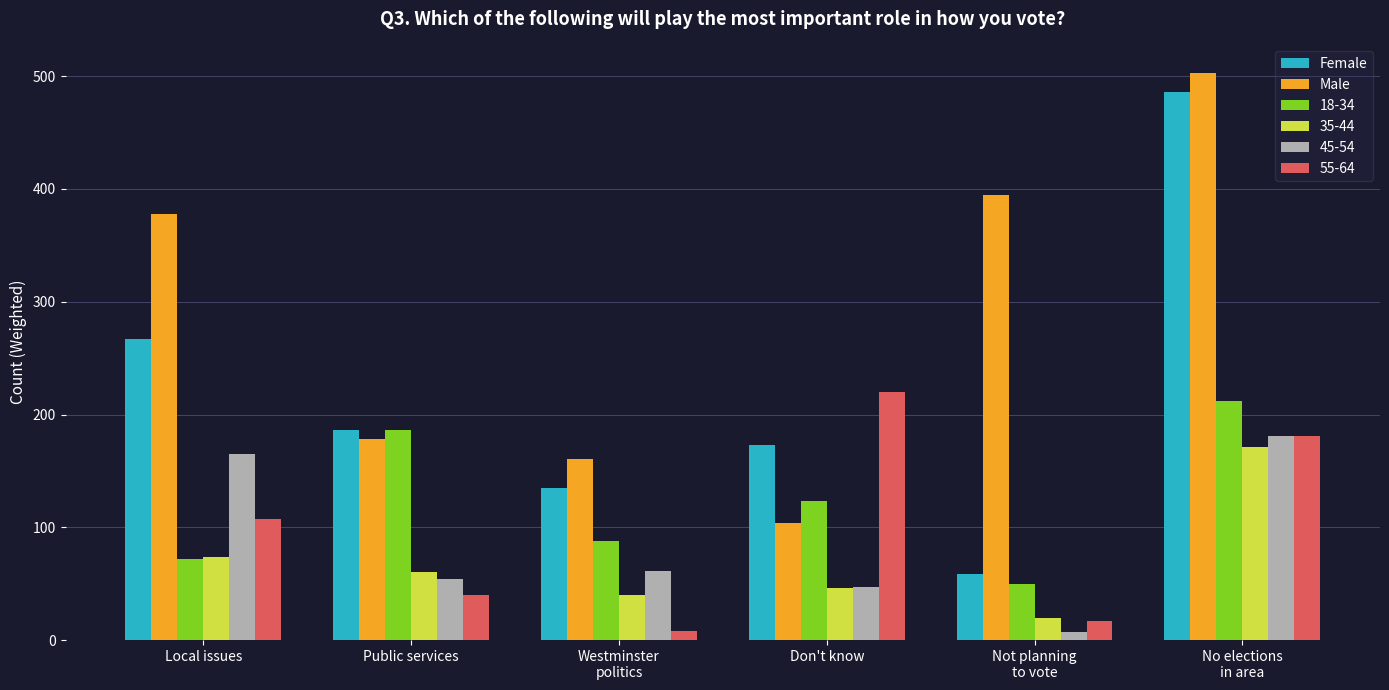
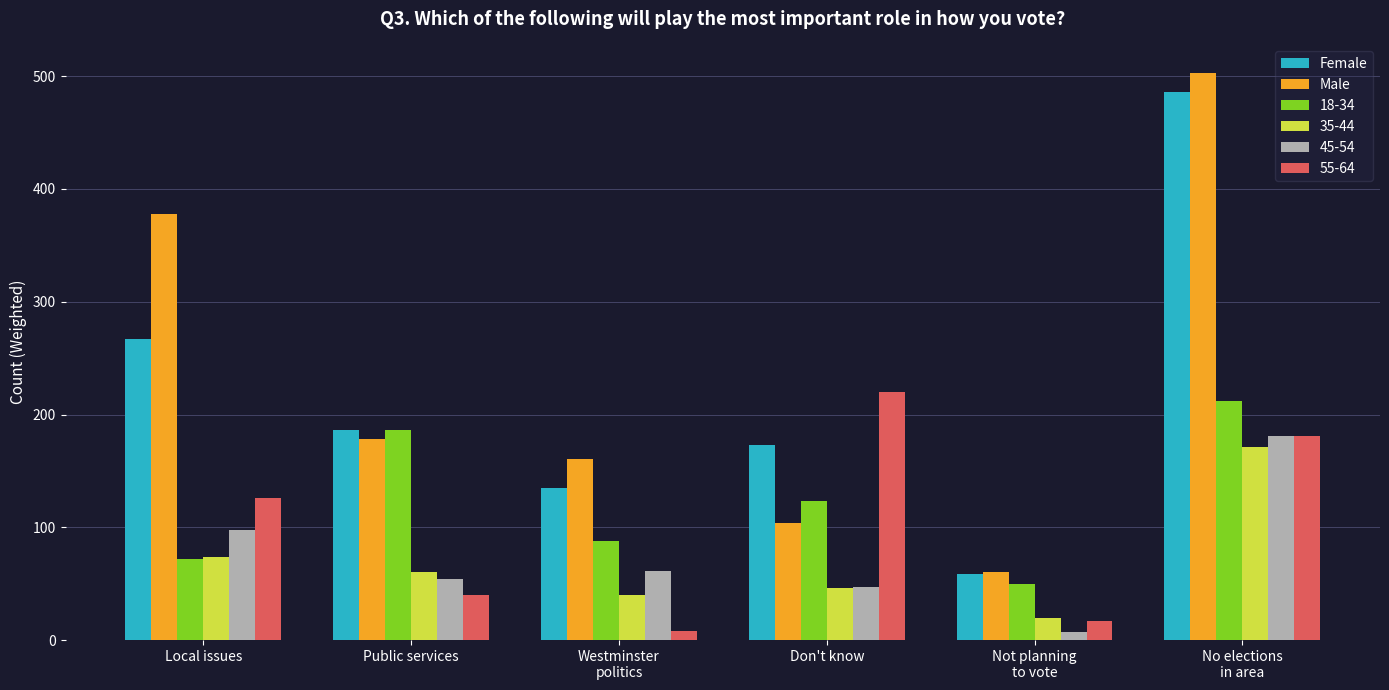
45-54, Local issues: 165 -> 98
55-64, Local issues: 107 -> 126
Male, Not planning to vote: 395 -> 60
